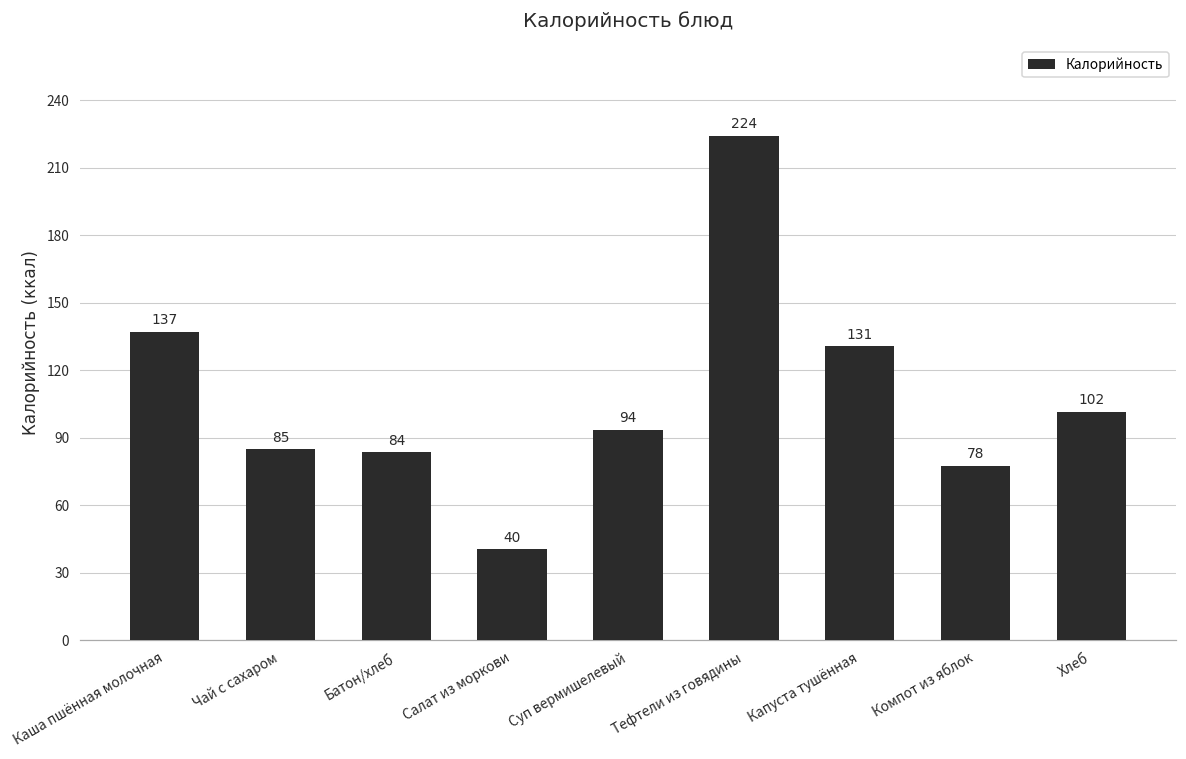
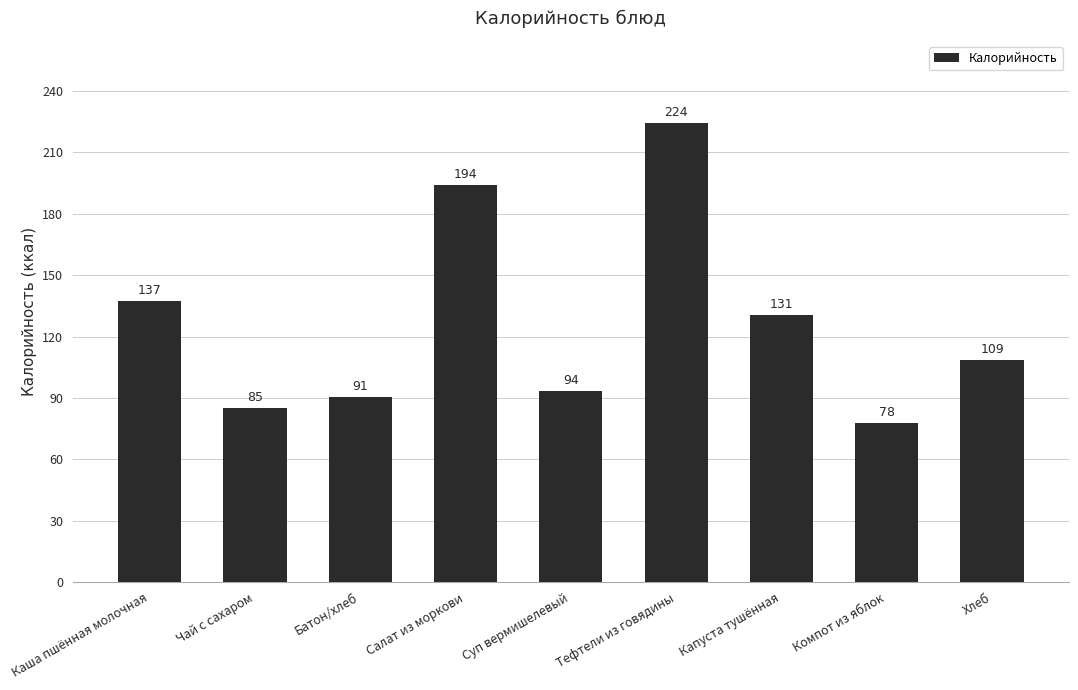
Батон/хлеб: 84 -> 91
Салат из моркови: 40 -> 194
Хлеб: 102 -> 109
